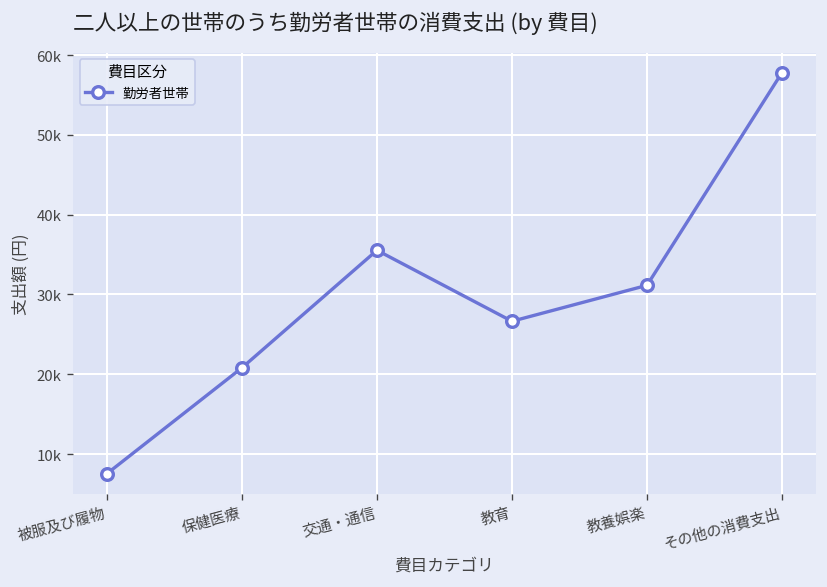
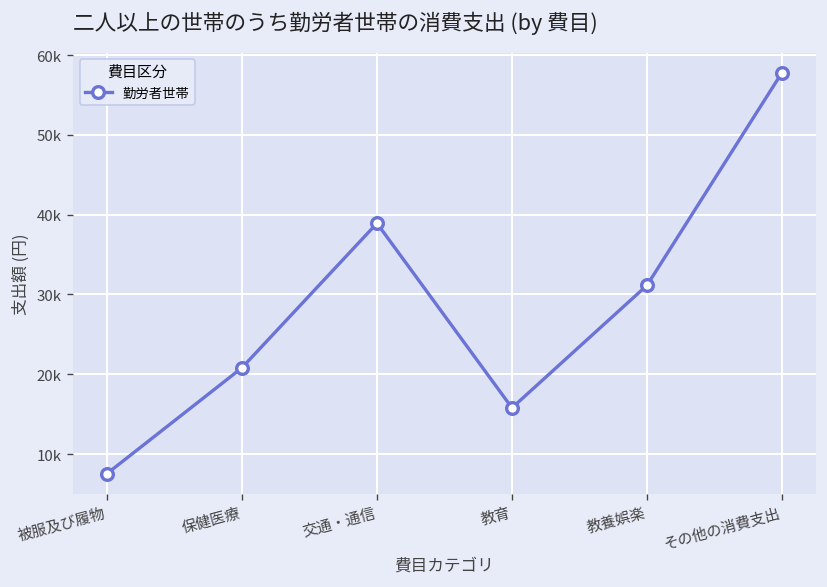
交通・通信: 36000 -> 39000
教育: 27000 -> 16000
